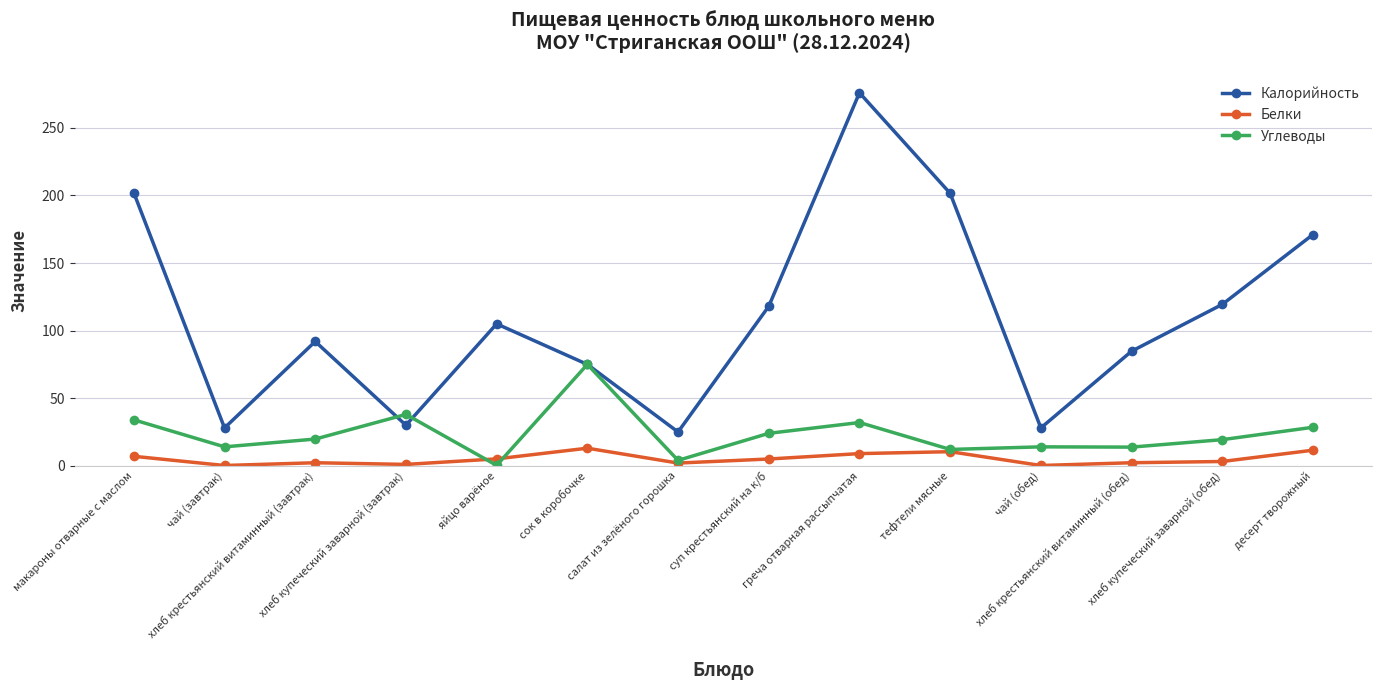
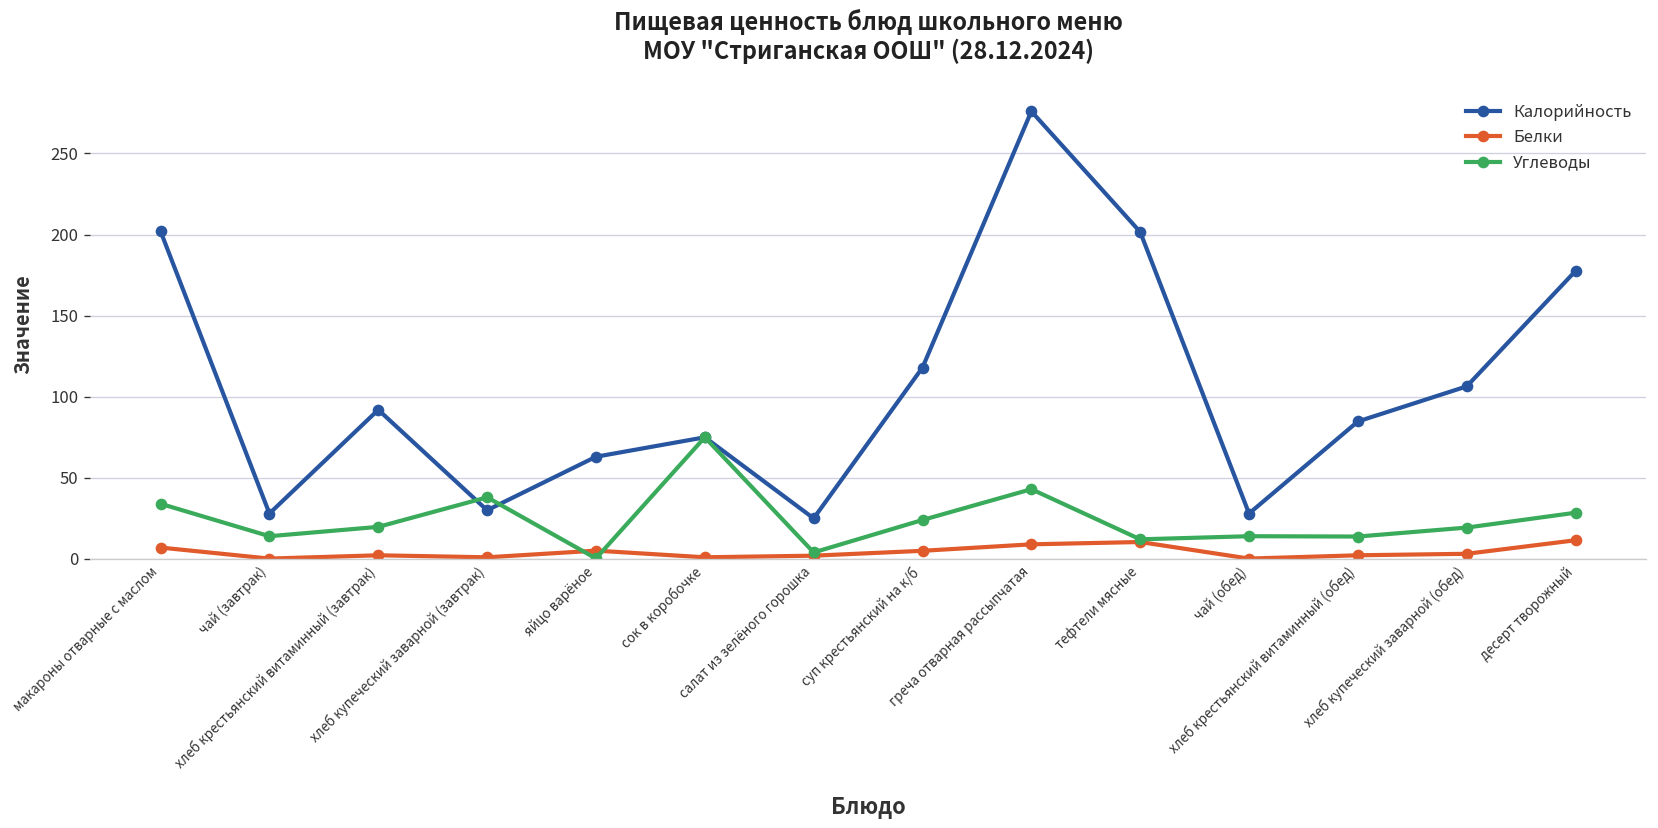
Калорийность, яйцо варёное: 105 -> 63
Белки, сок в коробочке: 13 -> 1
Углеводы, греча отварная рассыпчатая: 32 -> 43
Калорийность, хлеб купеческий заварной (обед): 119 -> 106
Калорийность, десерт творожный: 171 -> 178
